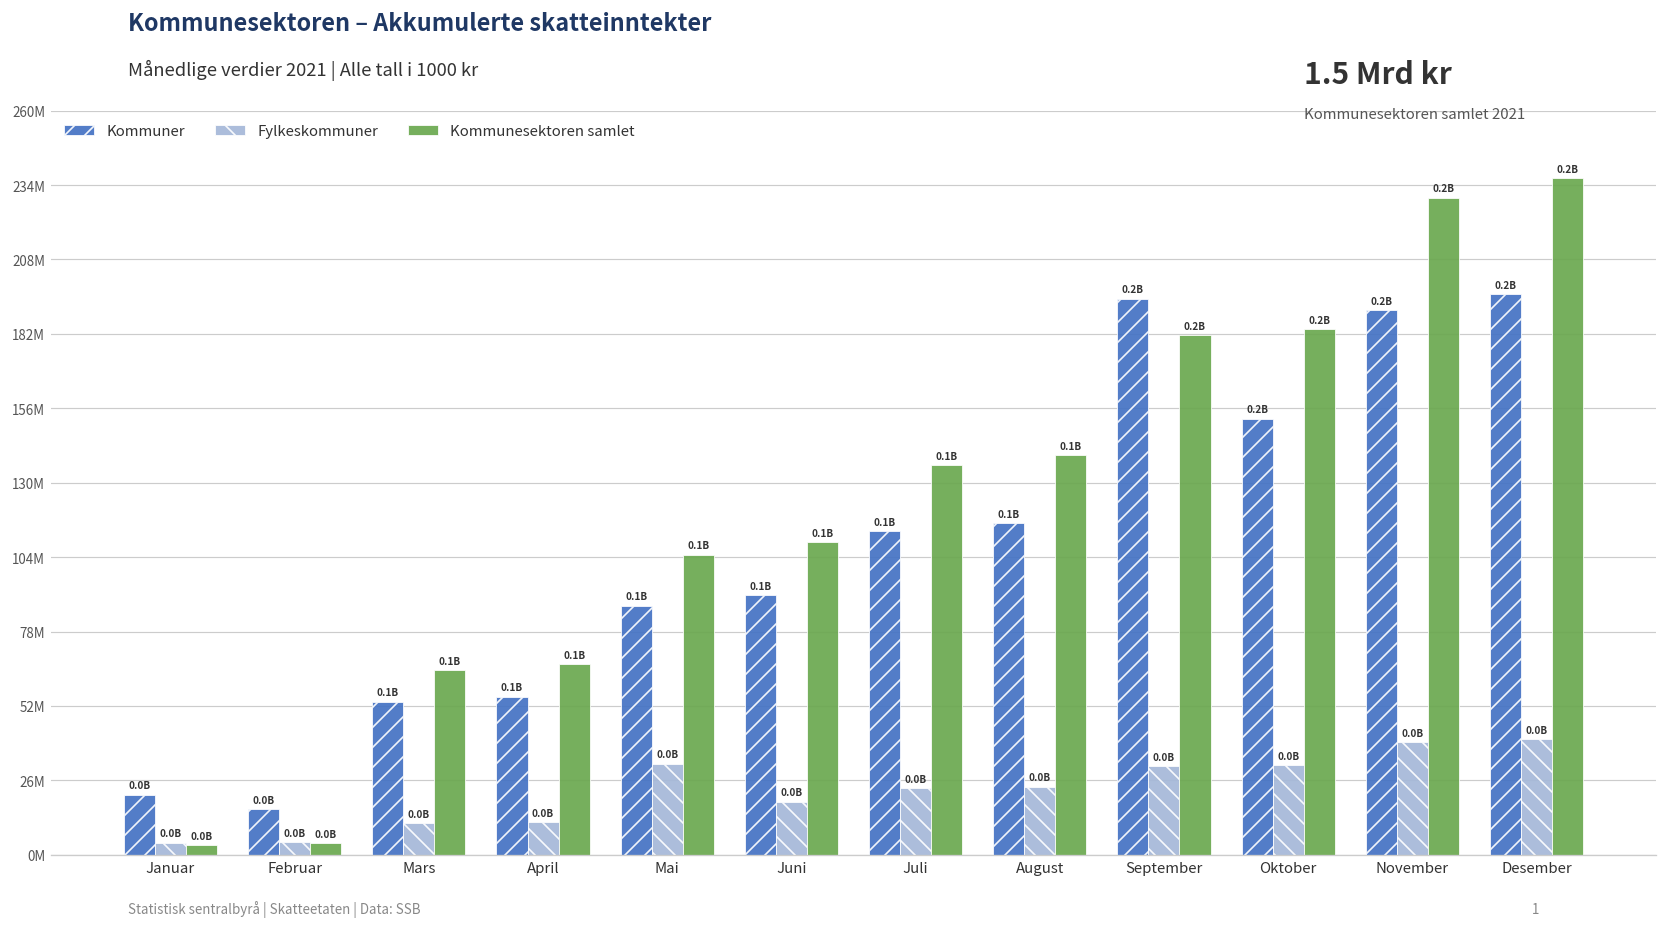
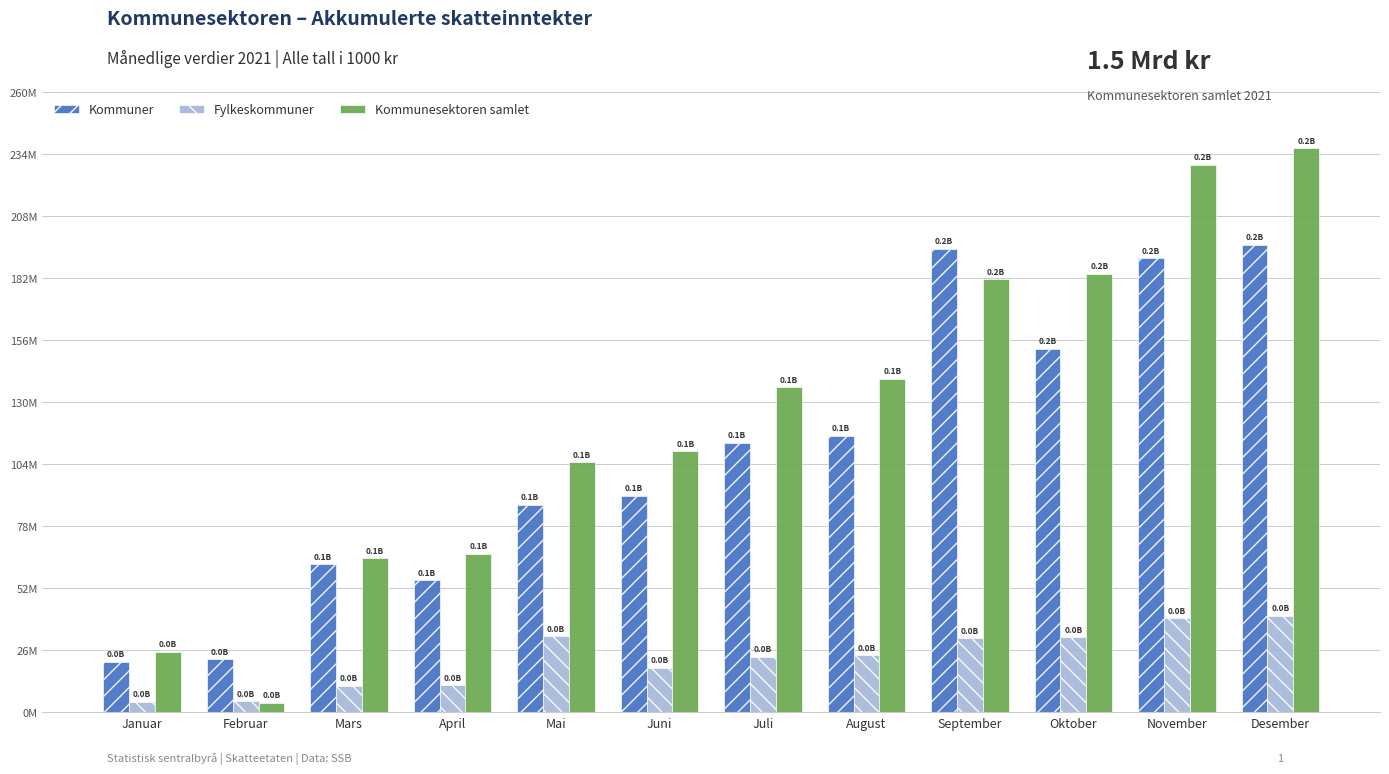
Kommunesektoren samlet, Januar: 3000000 -> 25000000
Kommuner, Februar: 16000000 -> 22000000
Kommuner, Mars: 53000000 -> 62000000
